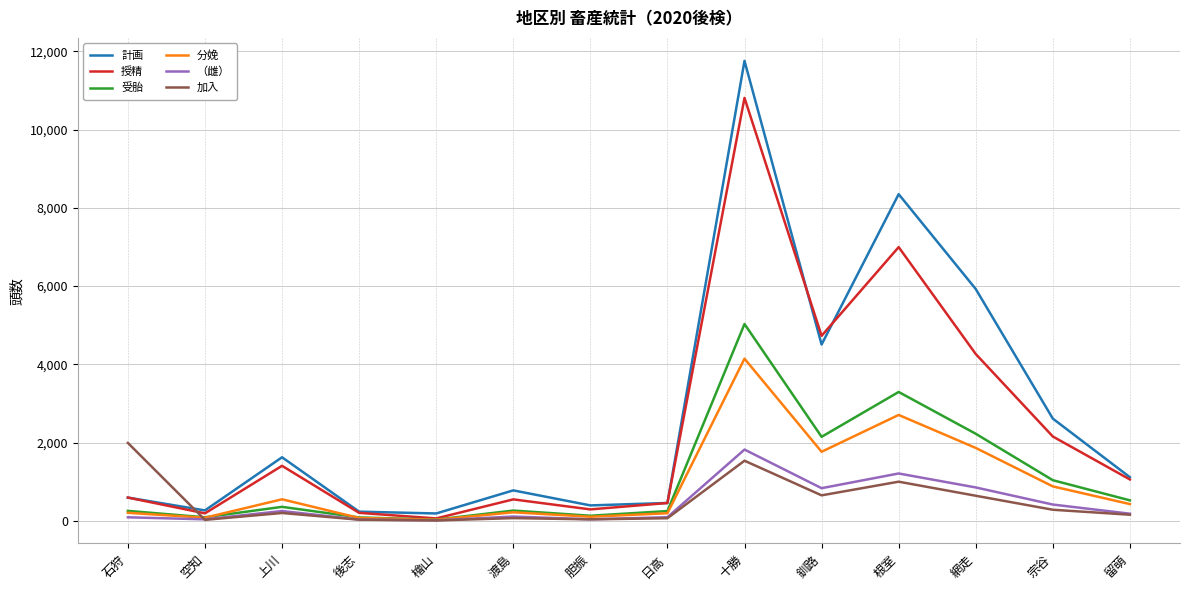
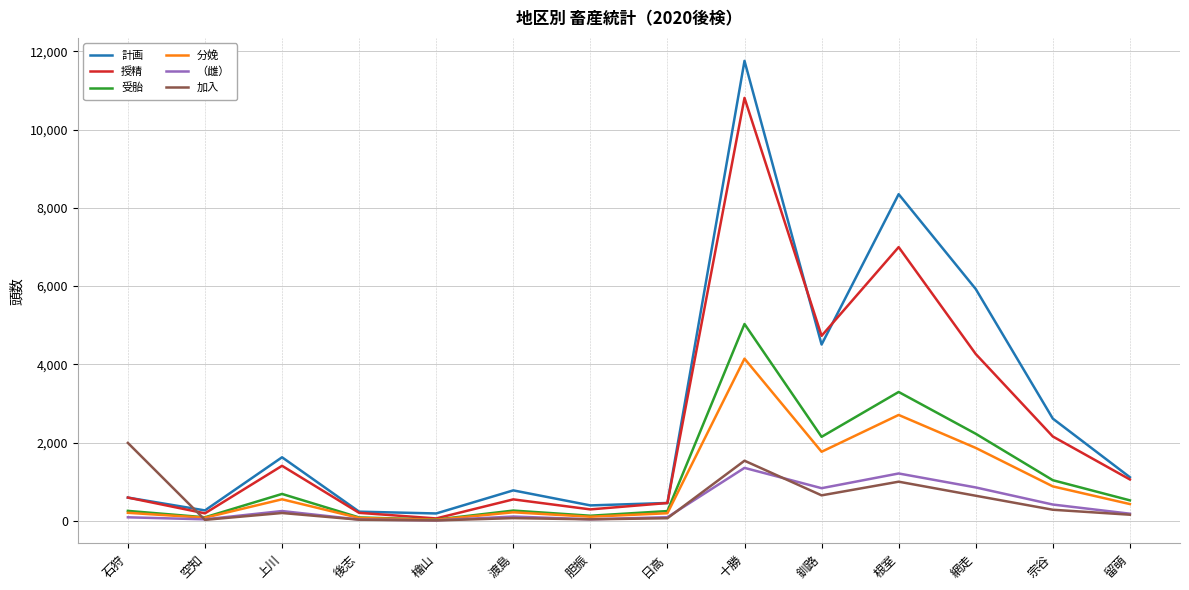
受胎, 上川: 400 -> 700
（雌）, 十勝: 1,800 -> 1,400
